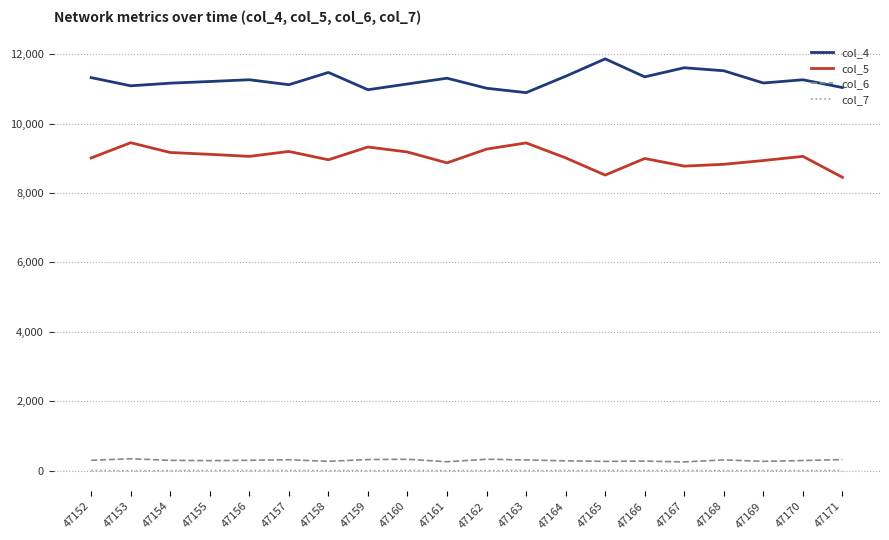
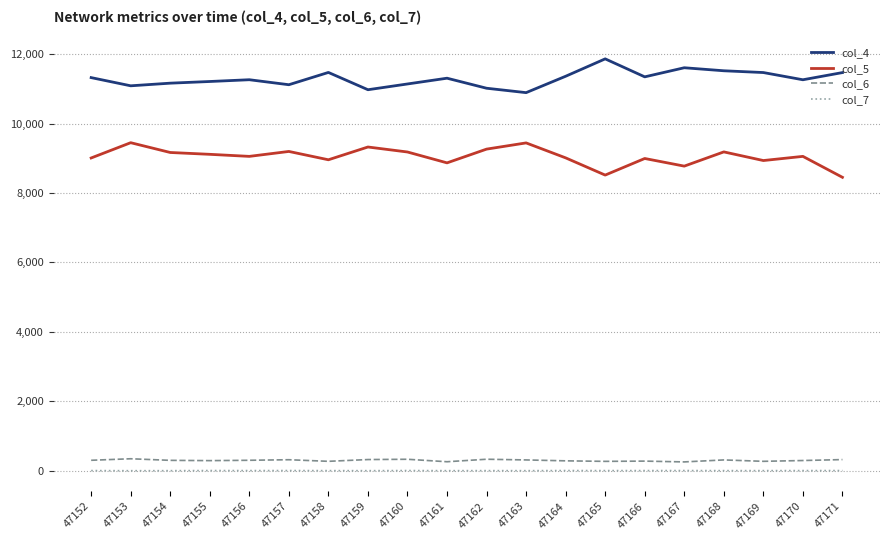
col_5, 47168: 8,800 -> 9,200
col_4, 47169: 11,200 -> 11,500
col_4, 47171: 11,000 -> 11,500
